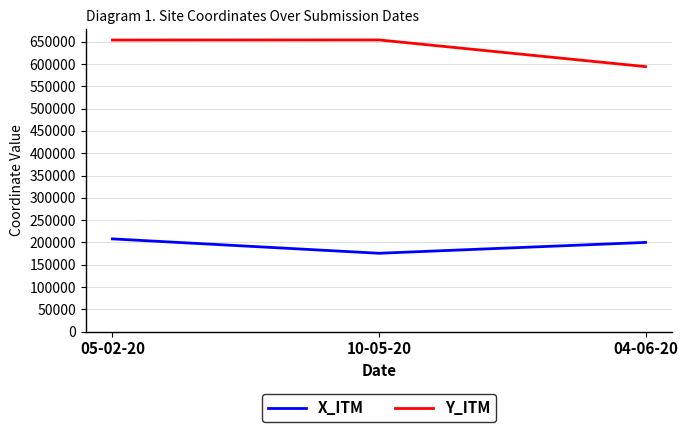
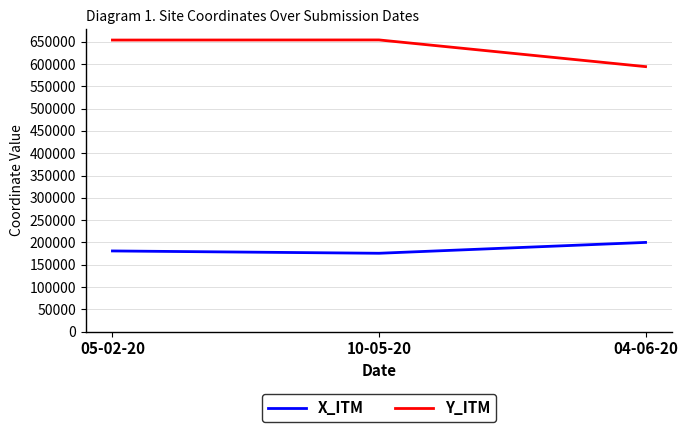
X_ITM, 05-02-20: 210000 -> 180000
